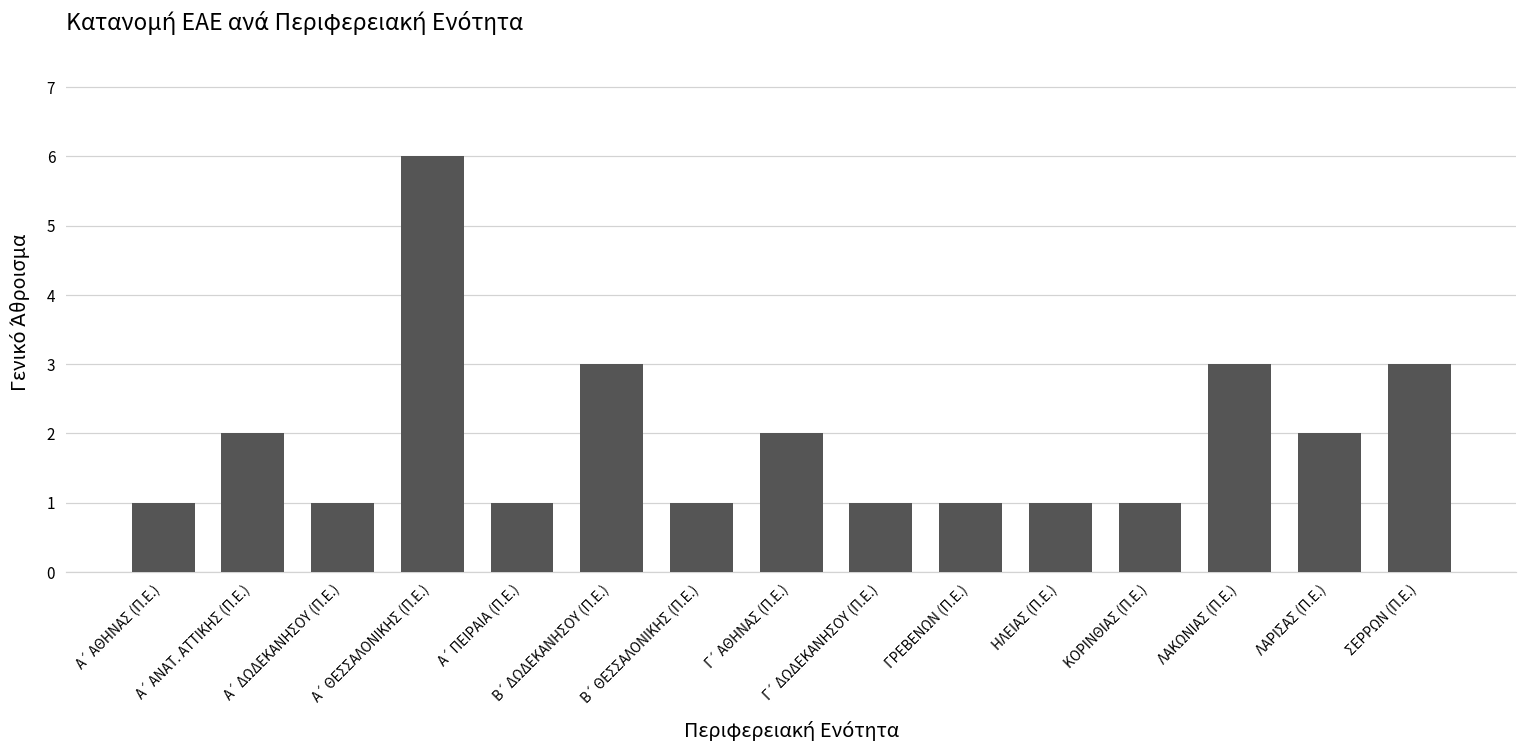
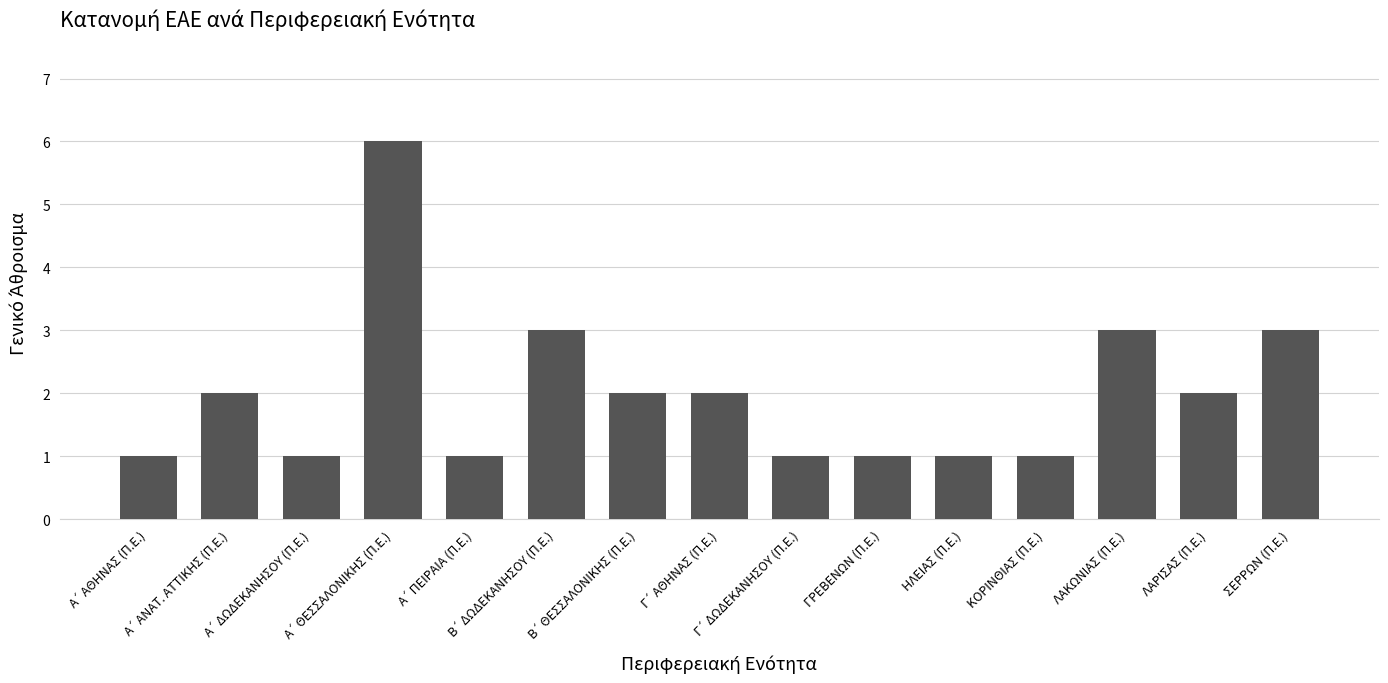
Β΄ ΘΕΣΣΑΛΟΝΙΚΗΣ (Π.Ε.): 1 -> 2
